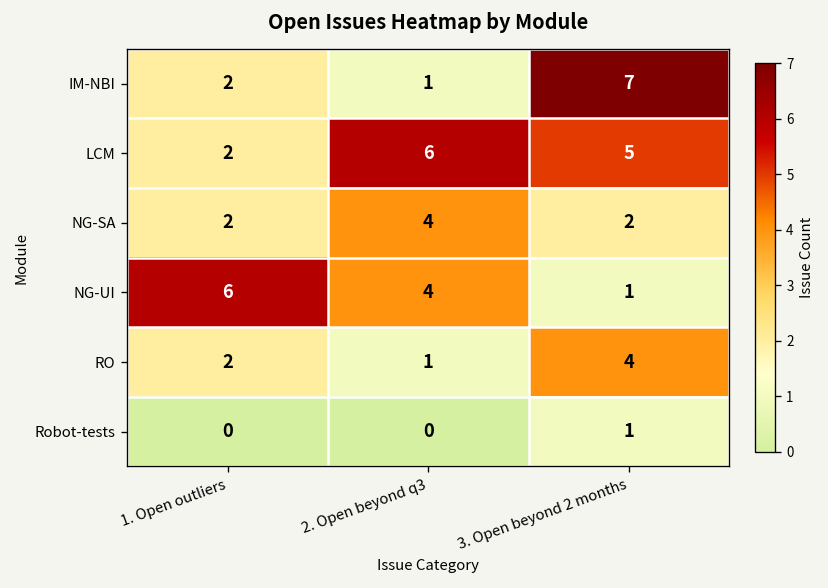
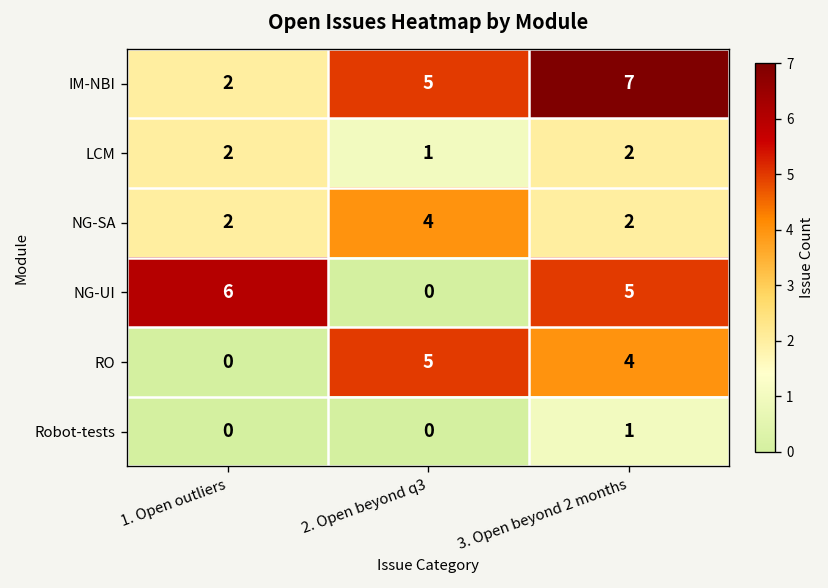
IM-NBI, 2. Open beyond q3: 1 -> 5
LCM, 2. Open beyond q3: 6 -> 1
LCM, 3. Open beyond 2 months: 5 -> 2
NG-UI, 2. Open beyond q3: 4 -> 0
NG-UI, 3. Open beyond 2 months: 1 -> 5
RO, 1. Open outliers: 2 -> 0
RO, 2. Open beyond q3: 1 -> 5
